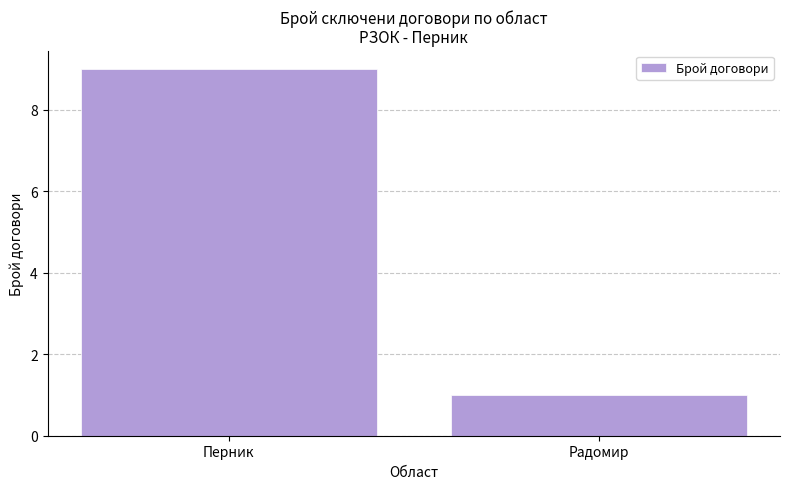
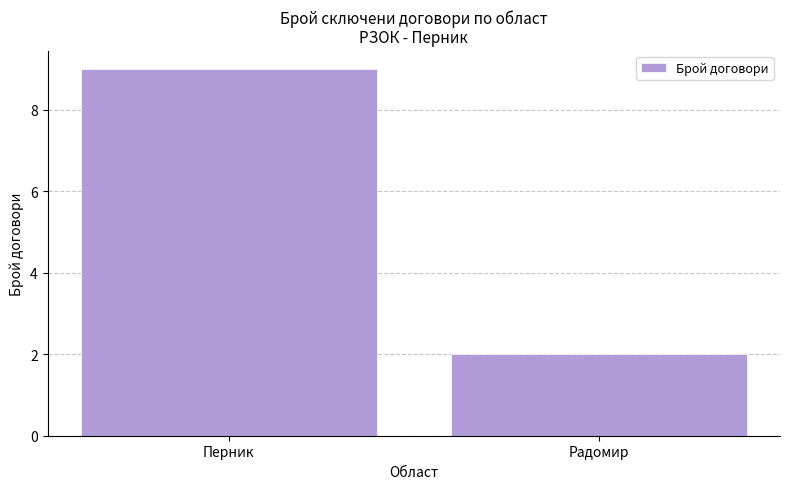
Радомир: 1 -> 2
